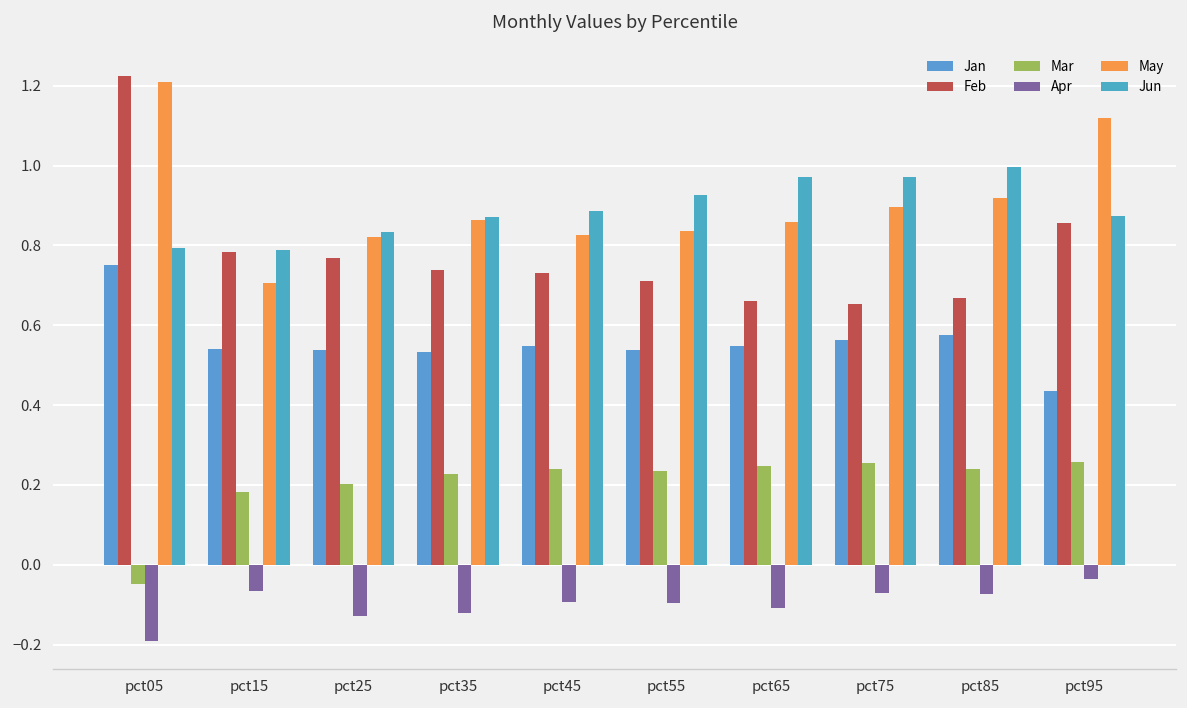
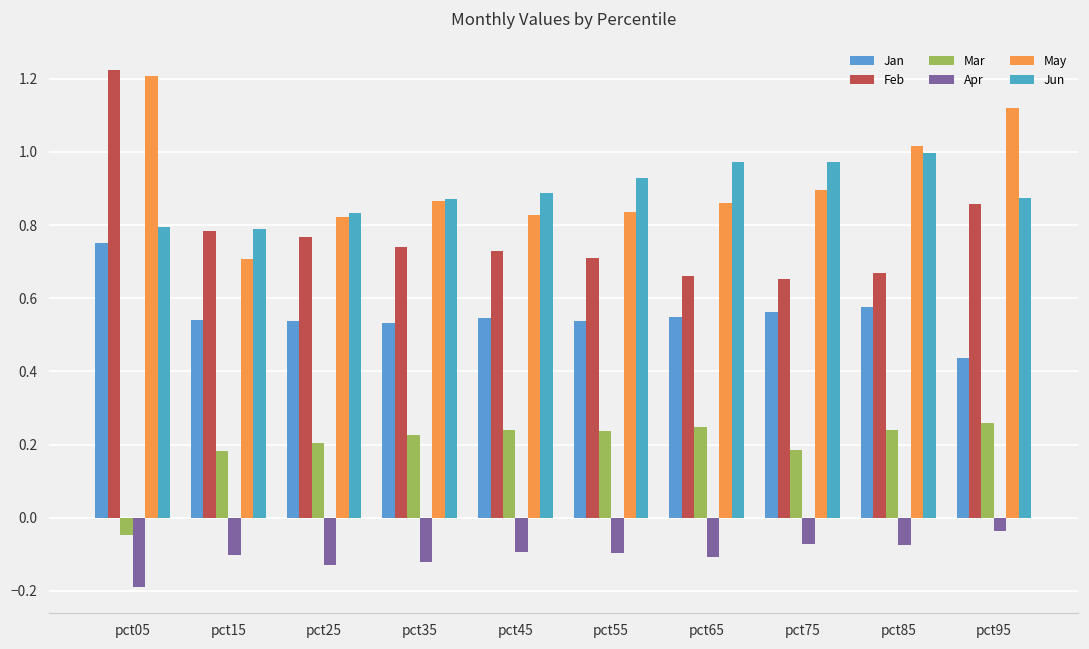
Apr, pct15: -0.06 -> -0.10
Mar, pct75: 0.25 -> 0.19
May, pct85: 0.92 -> 1.02
